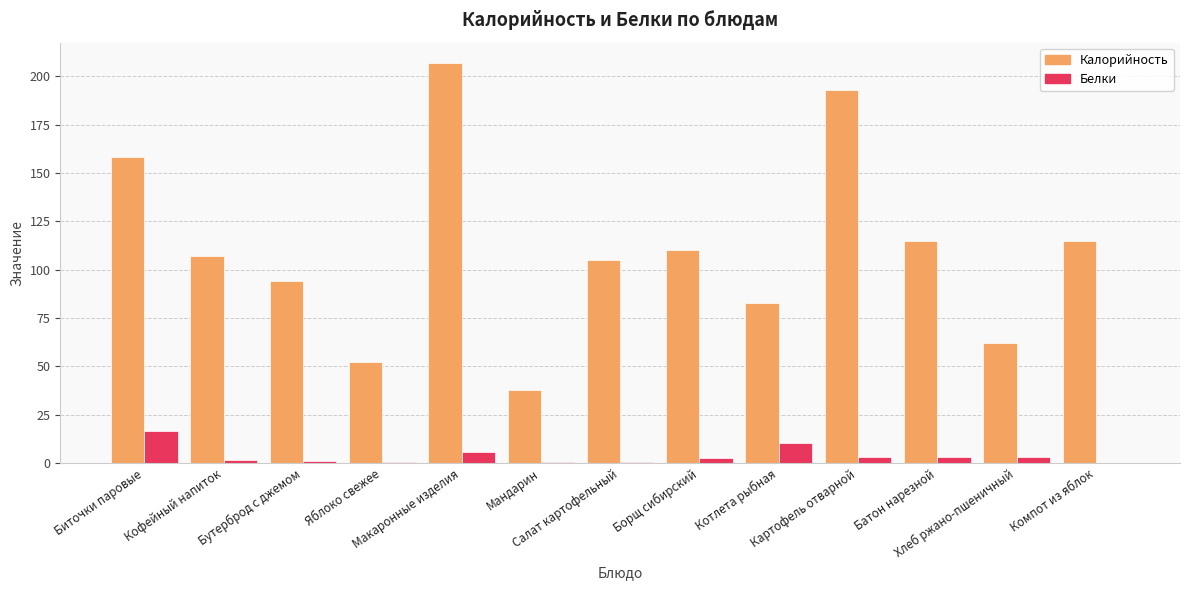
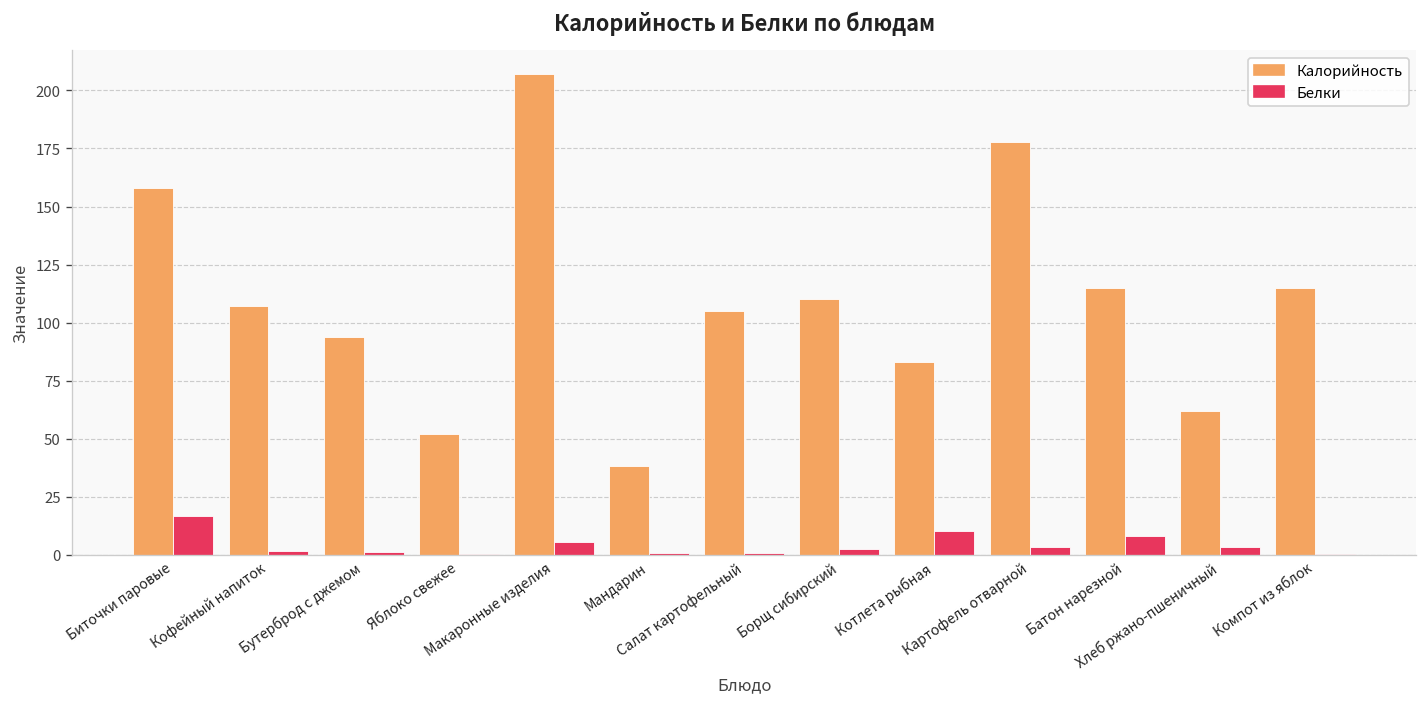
Калорийность, Картофель отварной: 193 -> 178
Белки, Батон нарезной: 3 -> 8
